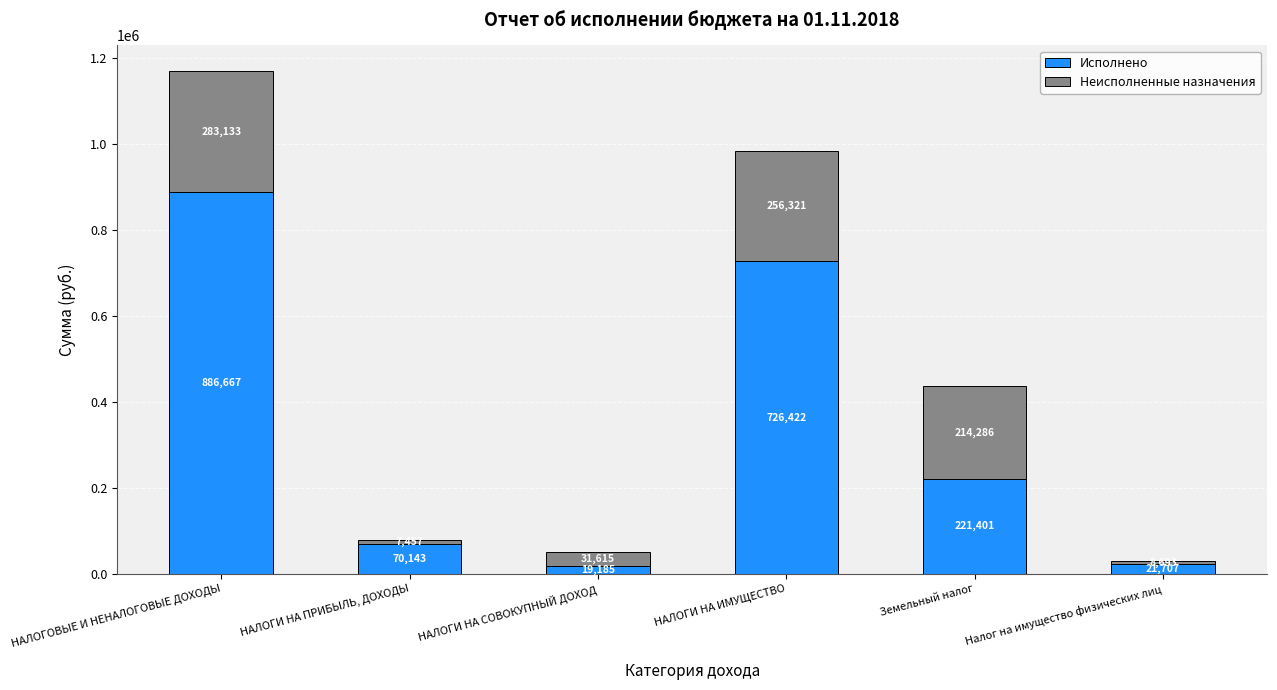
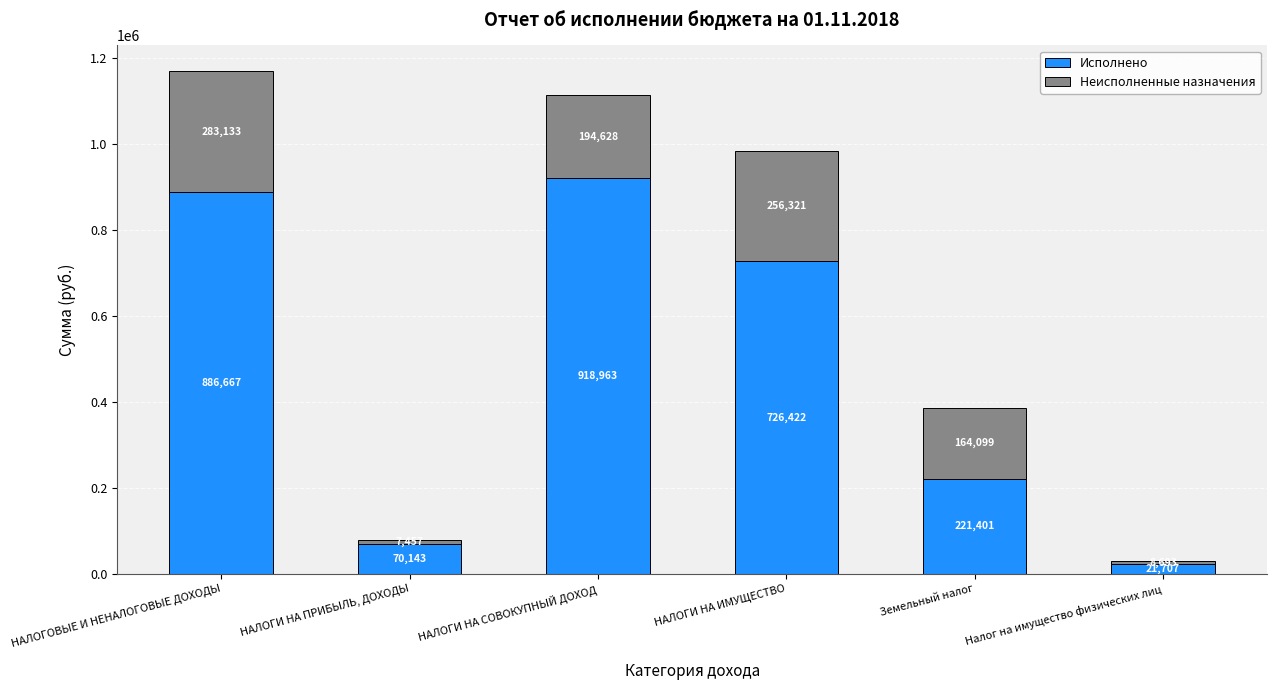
Исполнено, НАЛОГИ НА СОВОКУПНЫЙ ДОХОД: 19,185 -> 918,963
Неисполненные назначения, НАЛОГИ НА СОВОКУПНЫЙ ДОХОД: 31,615 -> 194,628
Неисполненные назначения, Земельный налог: 214,286 -> 164,099
